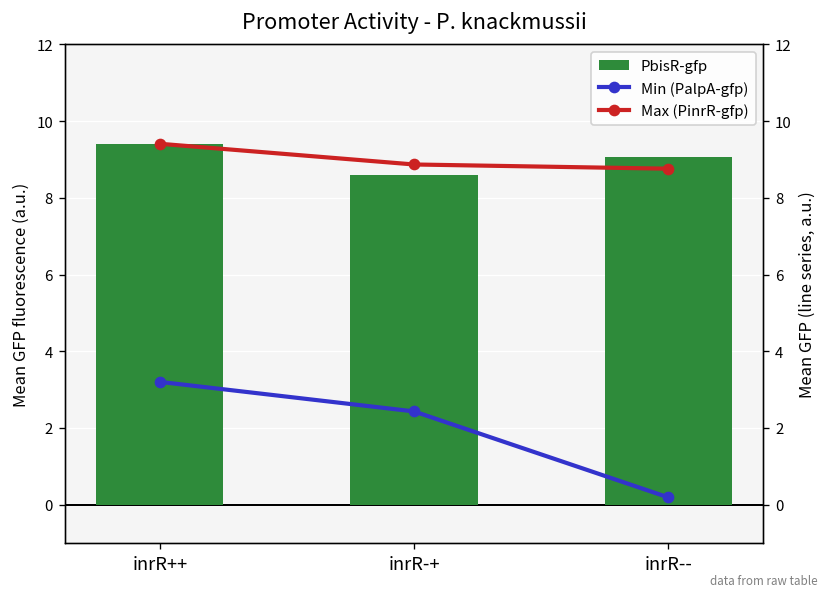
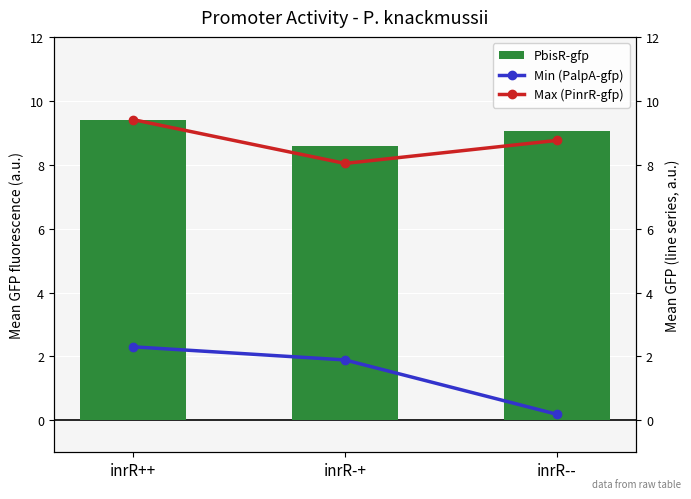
Min (PalpA-gfp), inrR++: 3.2 -> 2.3
Min (PalpA-gfp), inrR-+: 2.4 -> 1.9
Max (PinrR-gfp), inrR-+: 8.9 -> 8.0
